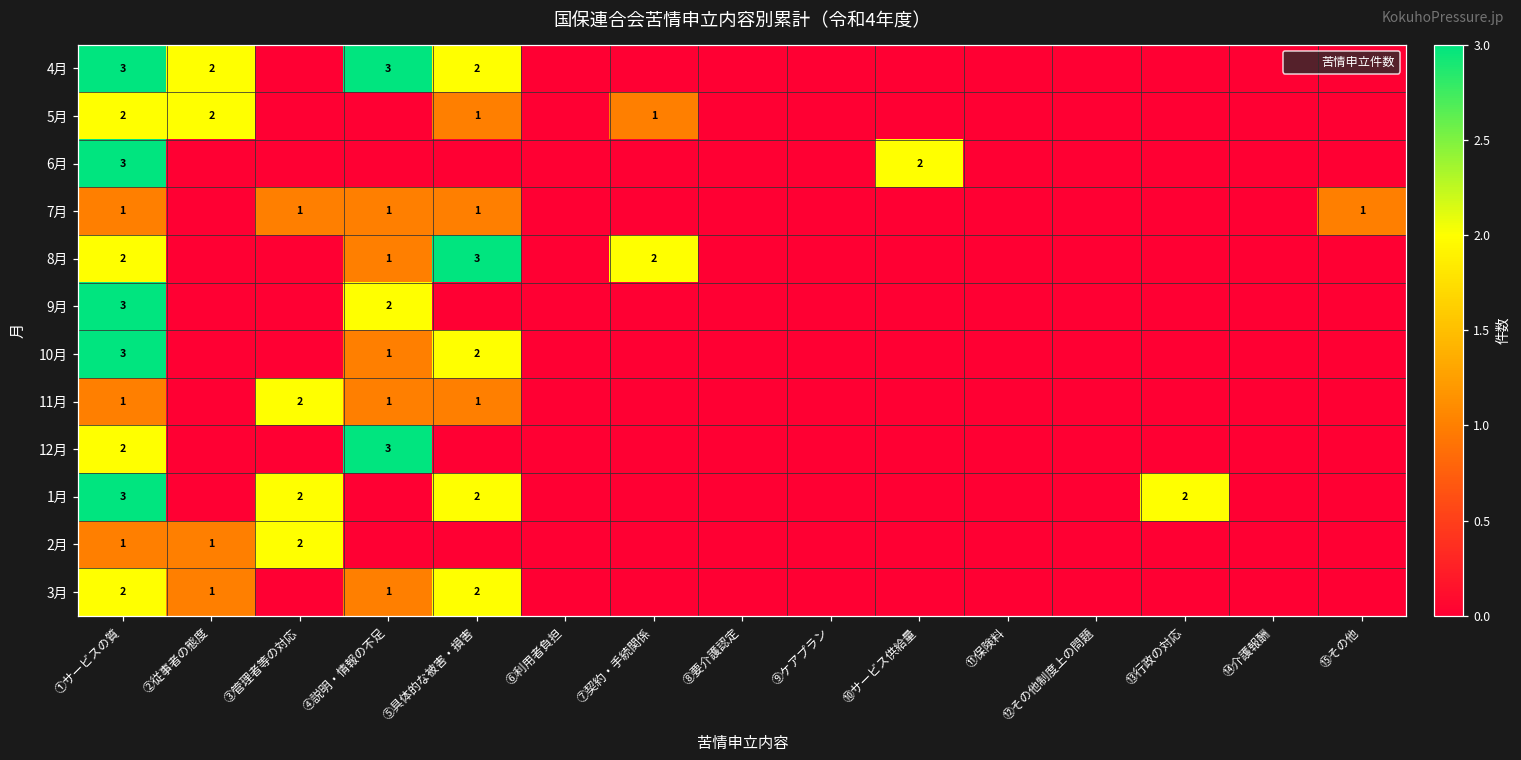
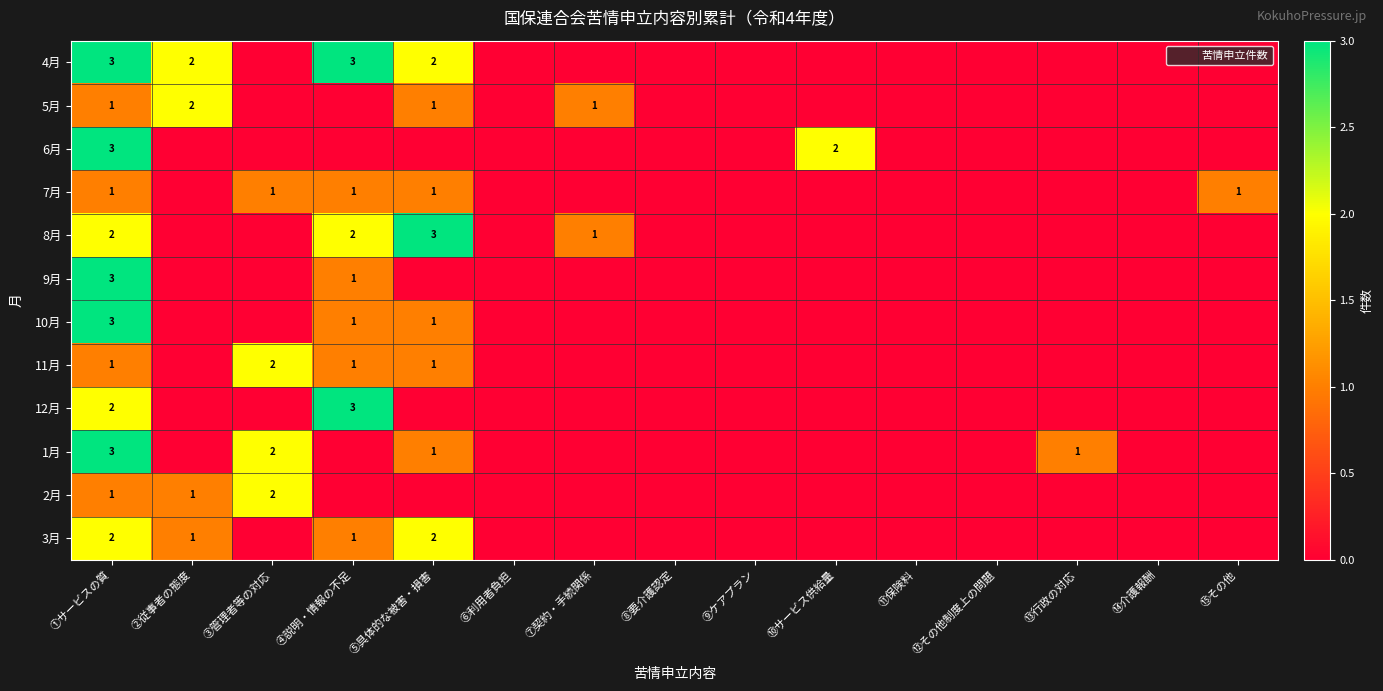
5月, ①サービスの質: 2 -> 1
8月, ④説明・情報の不足: 1 -> 2
8月, ⑦契約・手続関係: 2 -> 1
9月, ④説明・情報の不足: 2 -> 1
10月, ⑤具体的な被害・損害: 2 -> 1
1月, ⑤具体的な被害・損害: 2 -> 1
1月, ⑬行政の対応: 2 -> 1
